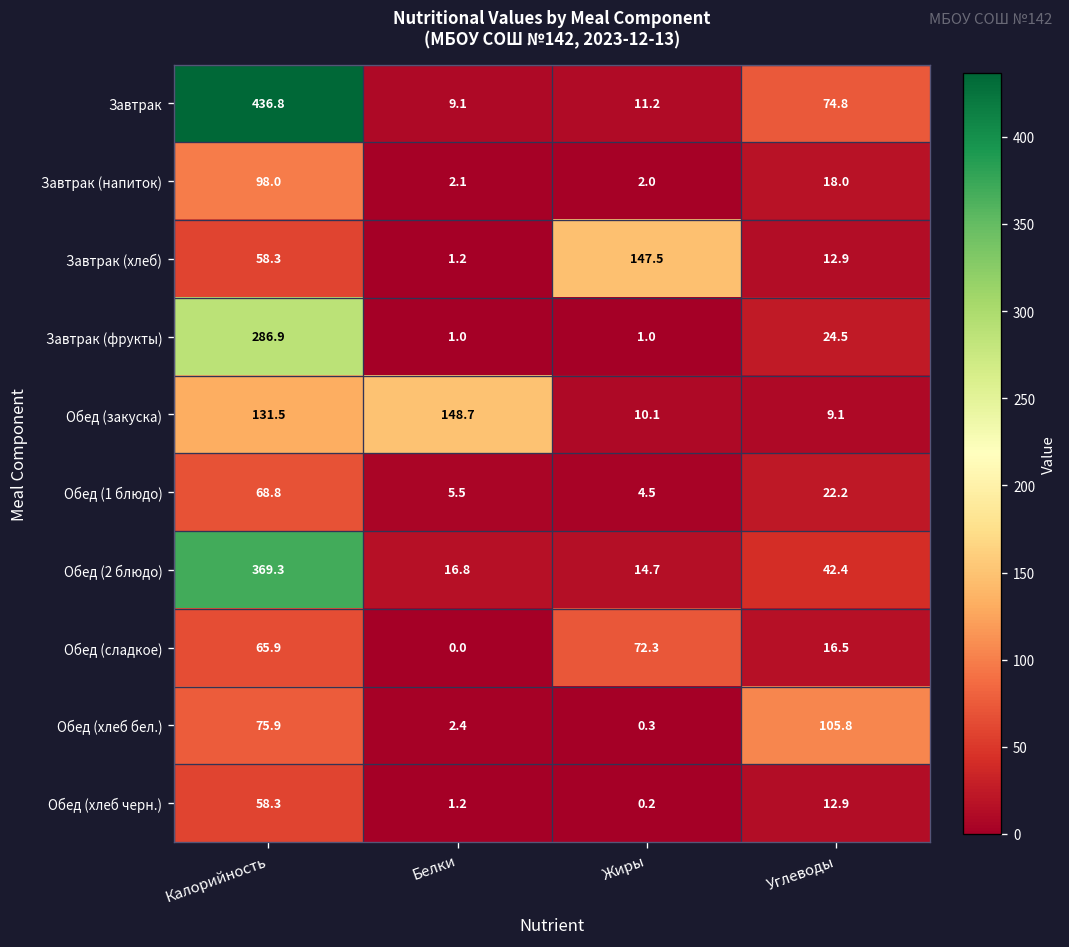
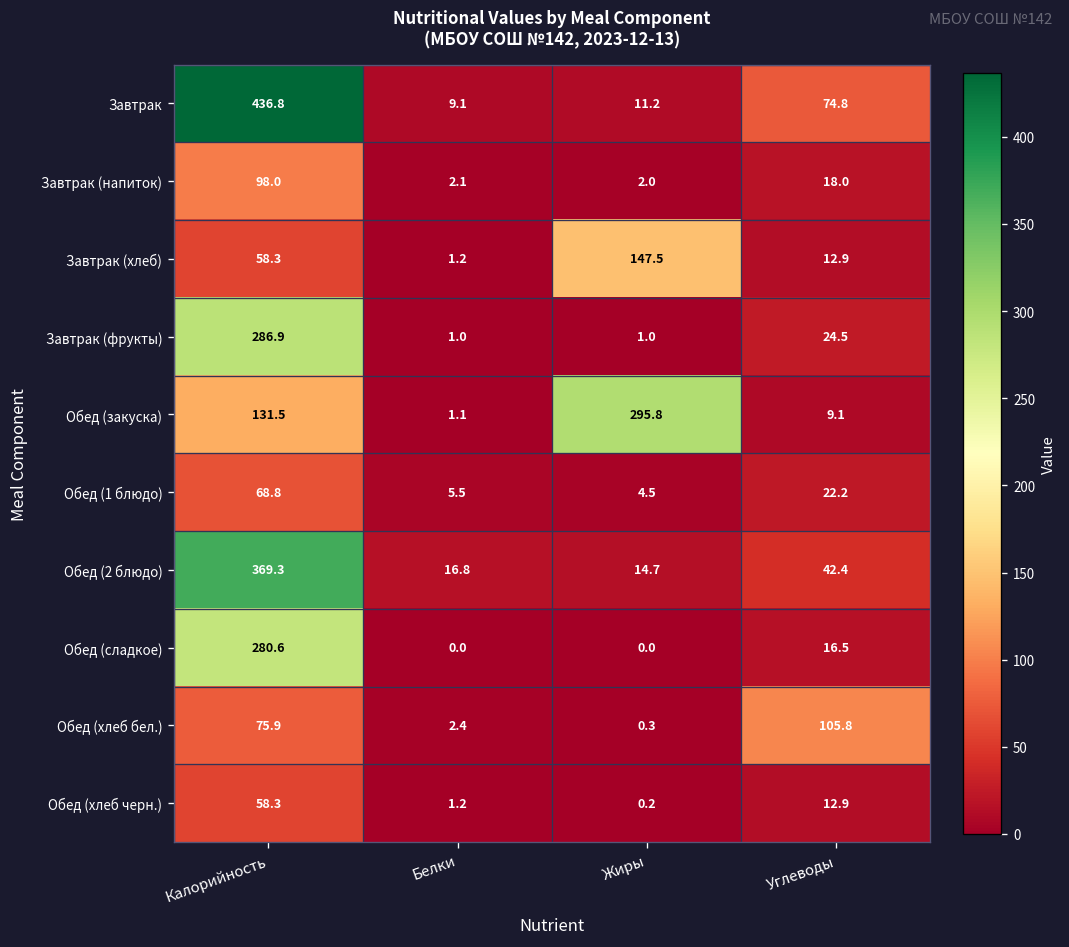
Обед (закуска), Белки: 148.7 -> 1.1
Обед (закуска), Жиры: 10.1 -> 295.8
Обед (сладкое), Калорийность: 65.9 -> 280.6
Обед (сладкое), Жиры: 72.3 -> 0.0
